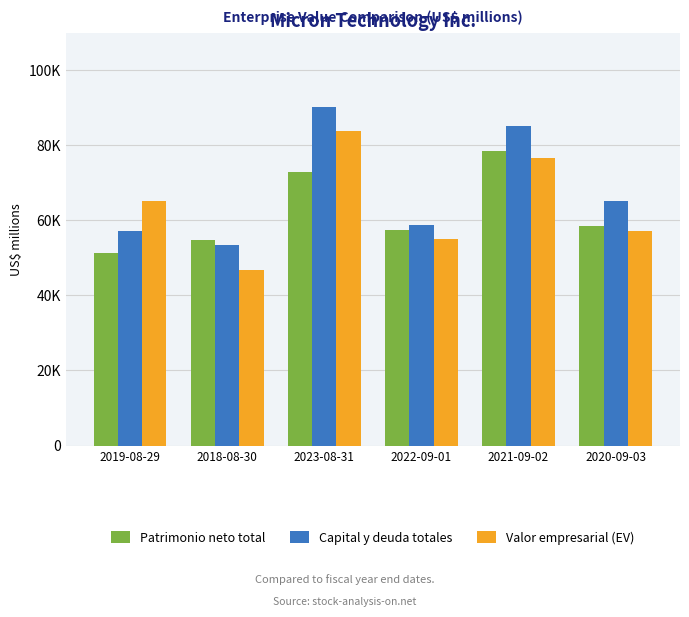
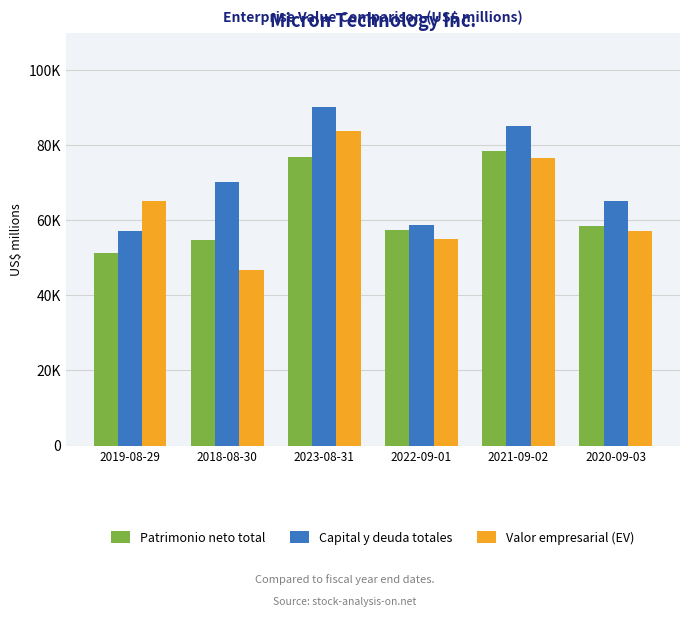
Capital y deuda totales, 2018-08-30: 54000 -> 70000
Patrimonio neto total, 2023-08-31: 73000 -> 77000
